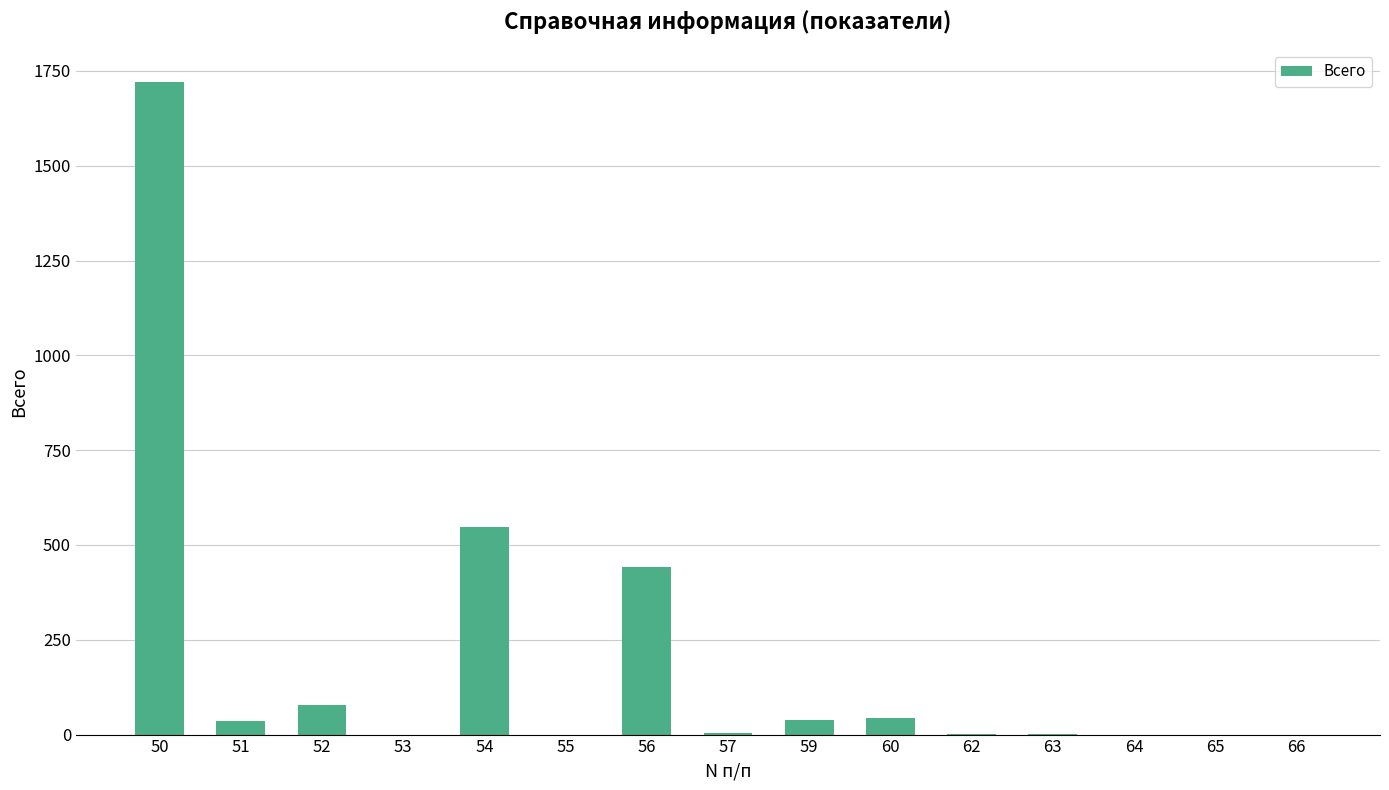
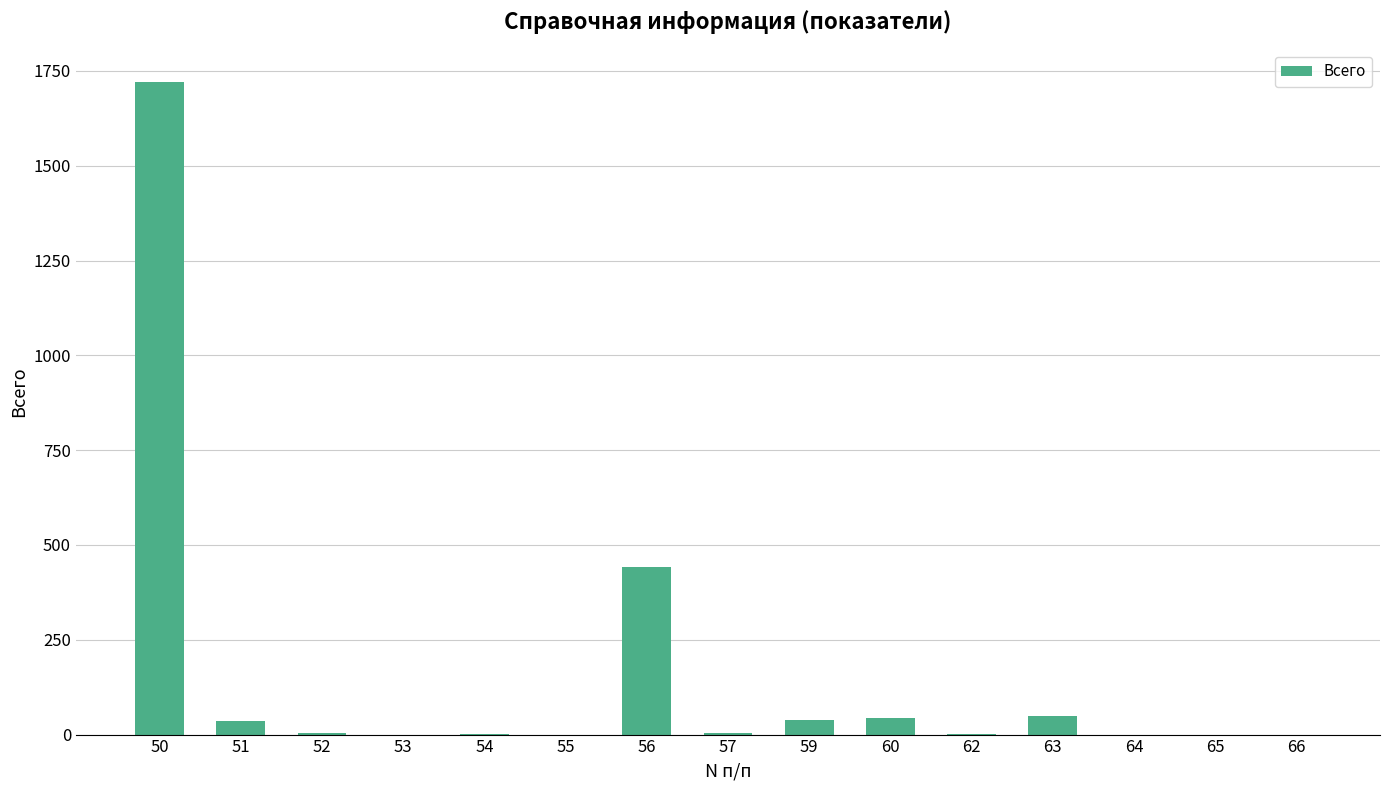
52: 80 -> 0
54: 550 -> 0
63: 0 -> 50
